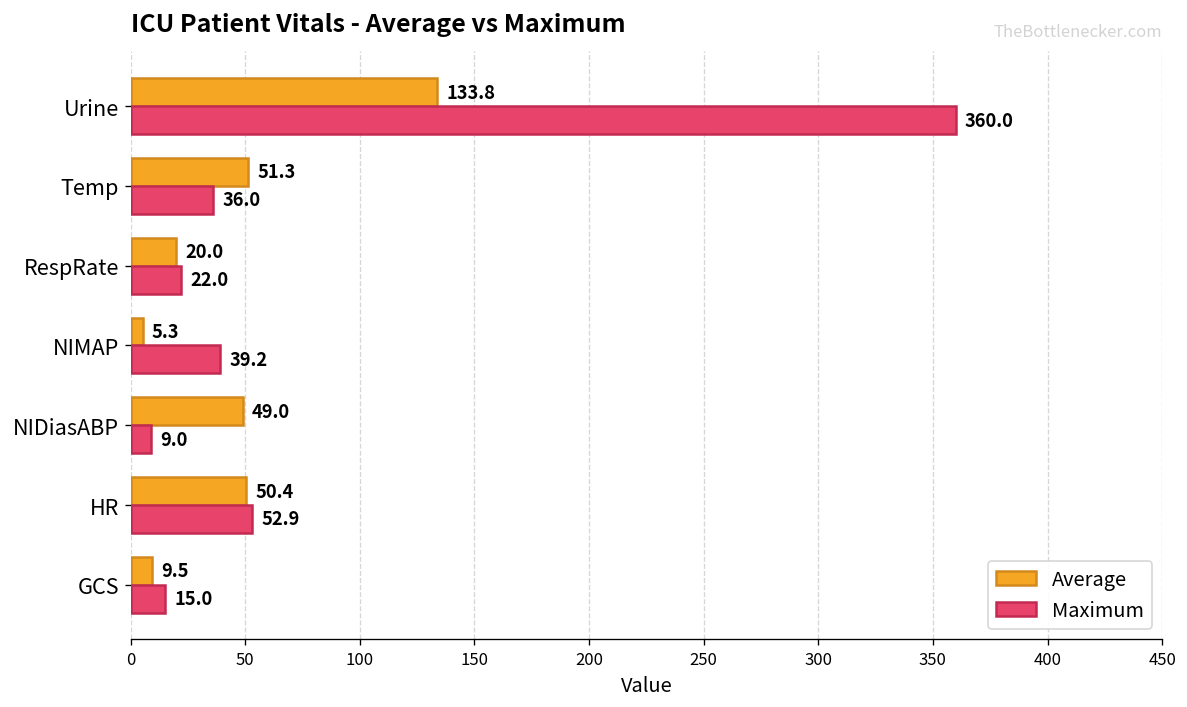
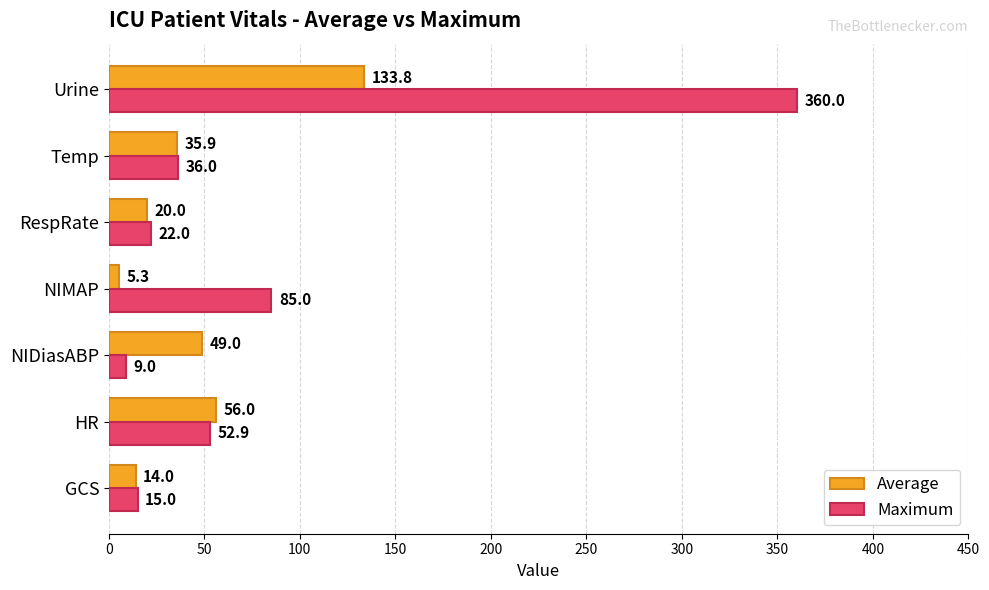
Average, Temp: 51.3 -> 35.9
Maximum, NIMAP: 39.2 -> 85.0
Average, HR: 50.4 -> 56.0
Average, GCS: 9.5 -> 14.0
